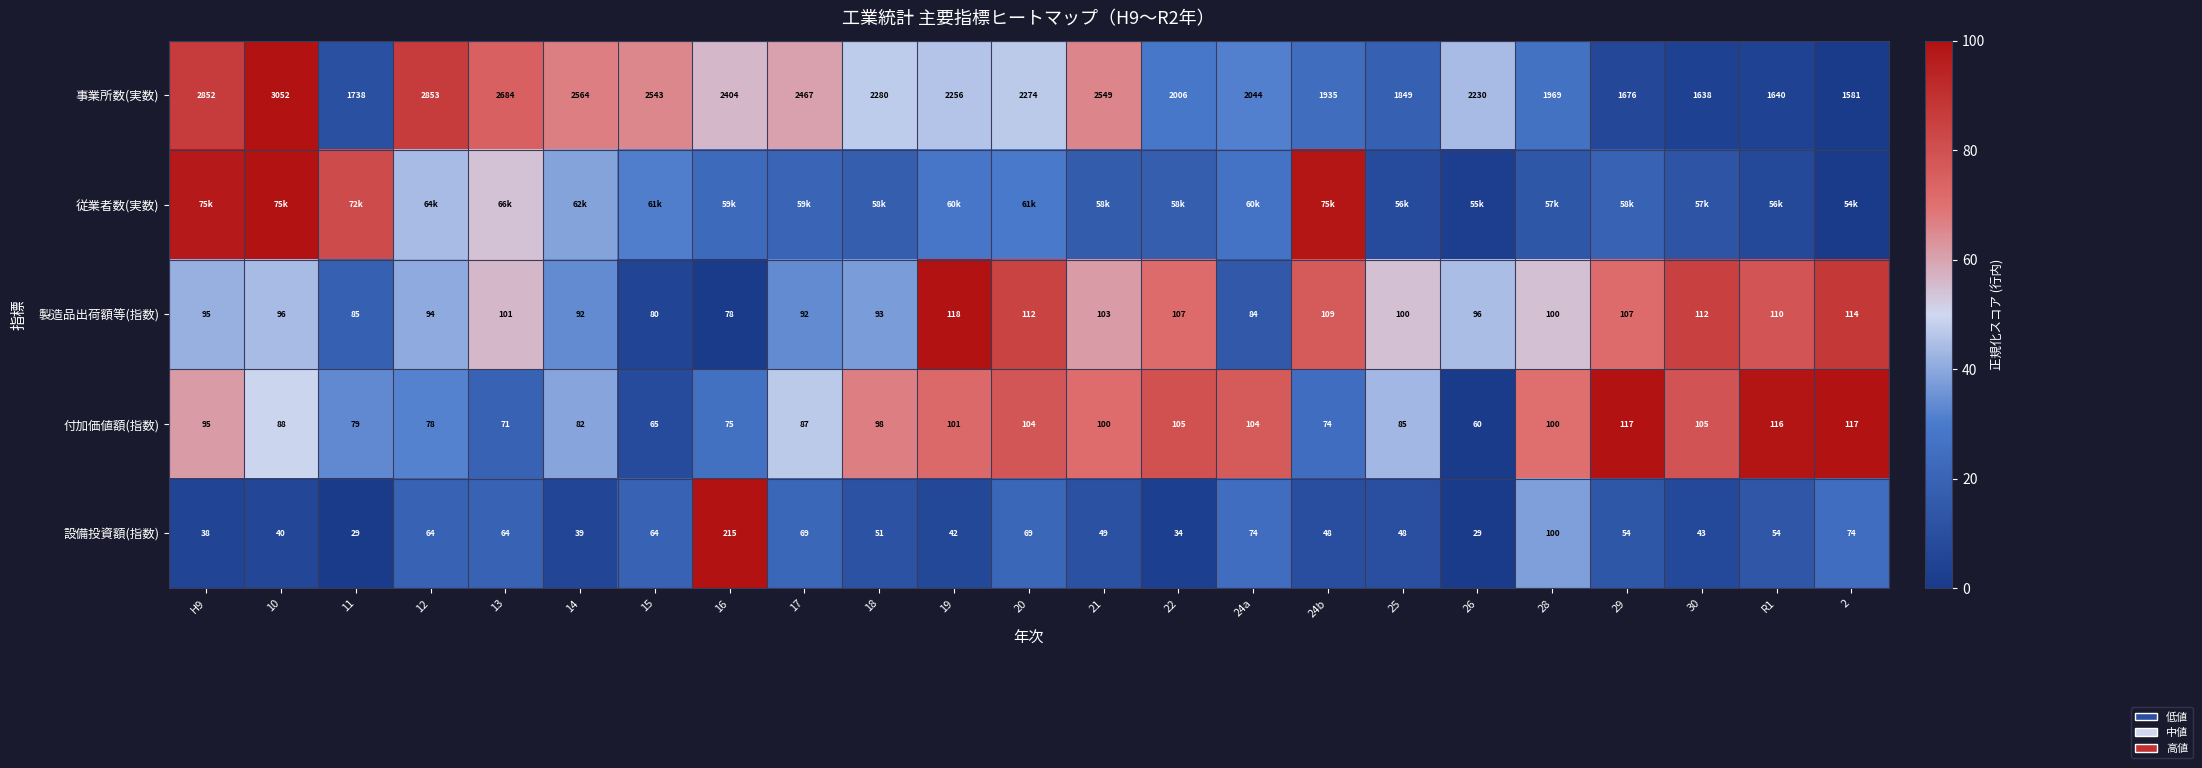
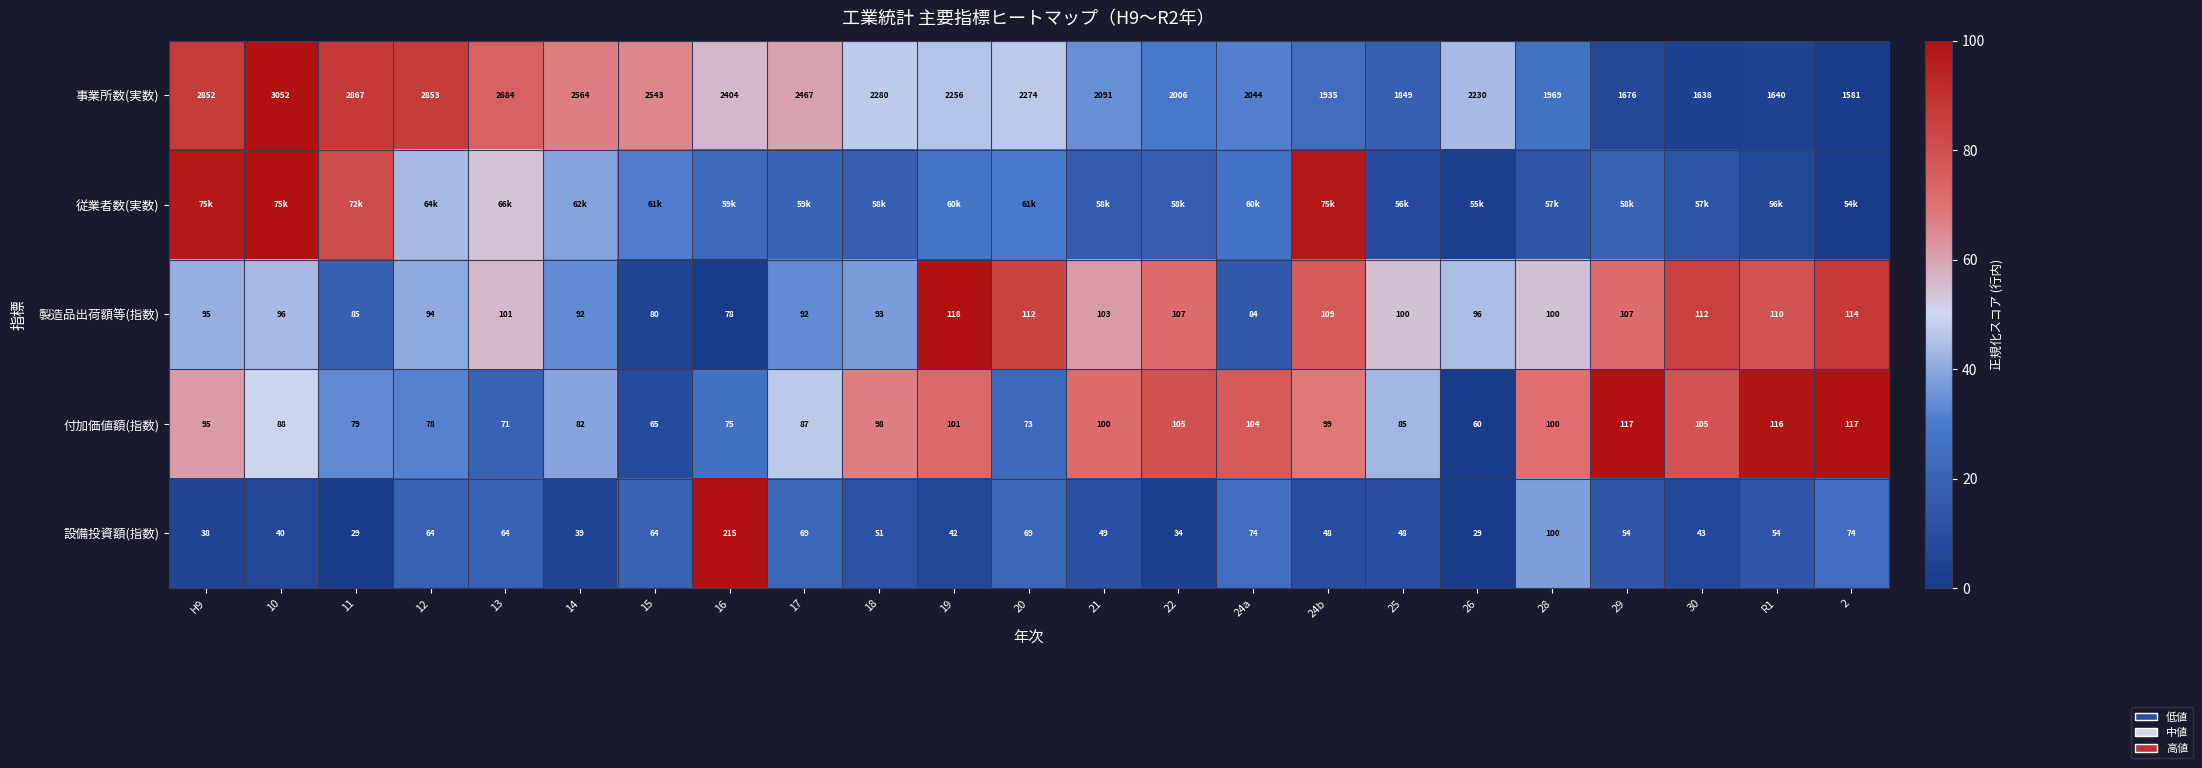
事業所数(実数), 11: 1738 -> 2867
事業所数(実数), 21: 2549 -> 2091
付加価値額(指数), 20: 104 -> 73
付加価値額(指数), 24b: 74 -> 99
